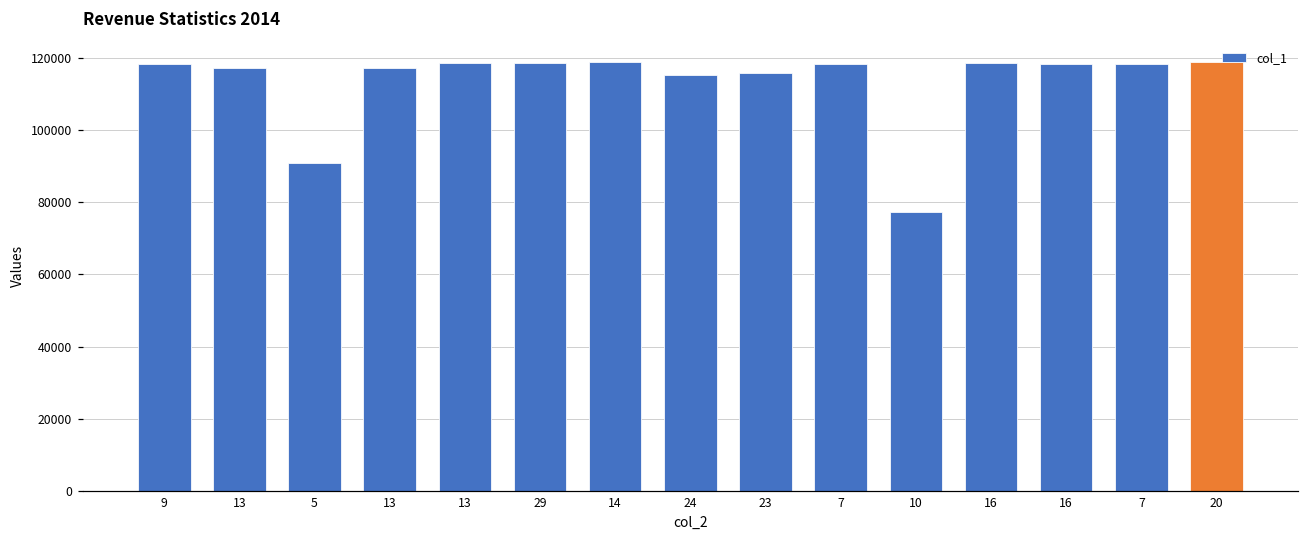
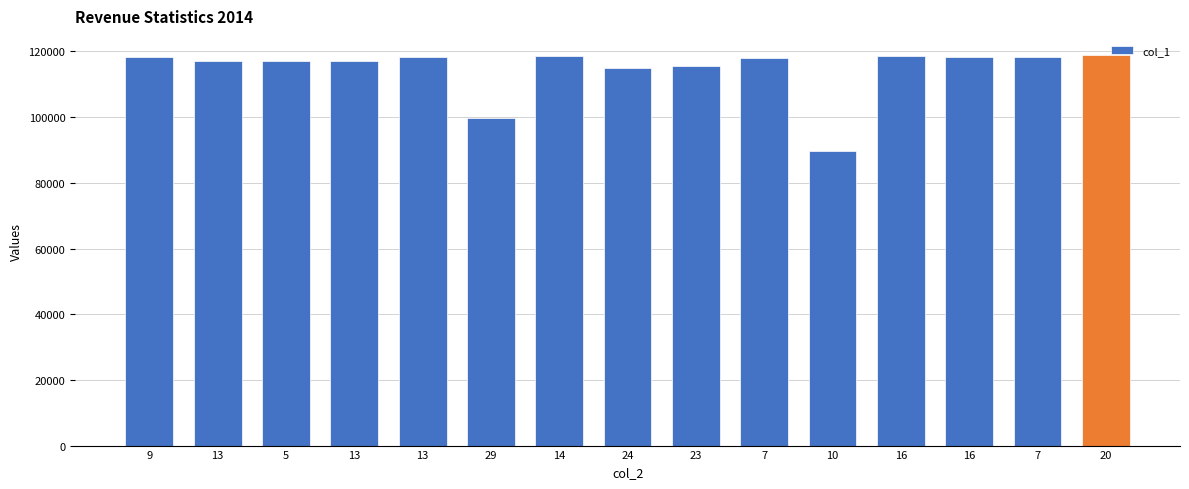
5: 91000 -> 117000
29: 118000 -> 100000
10: 77000 -> 90000
